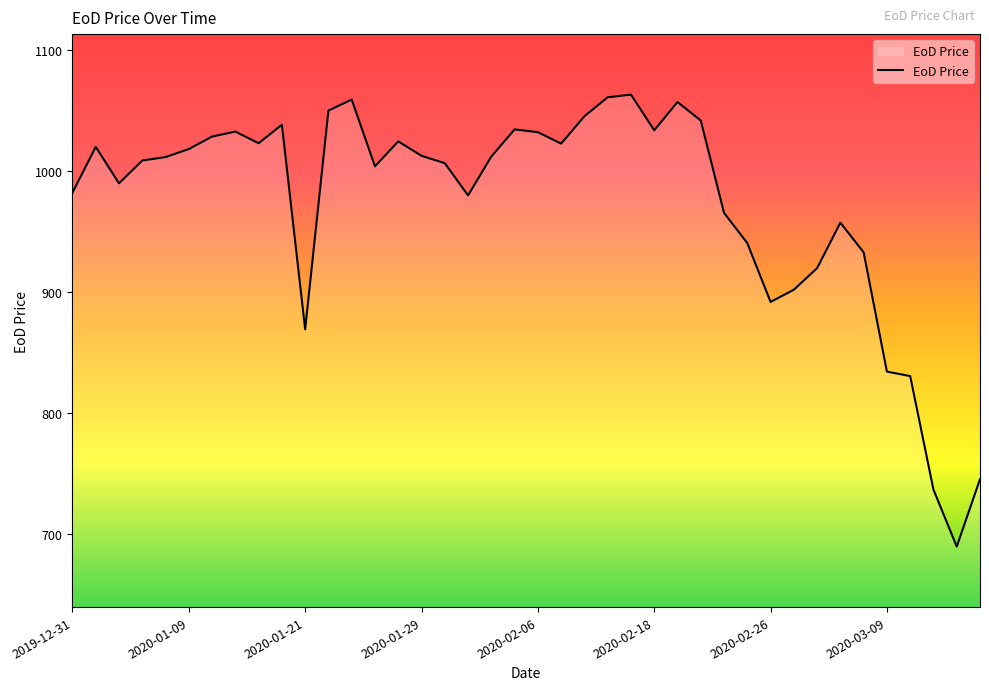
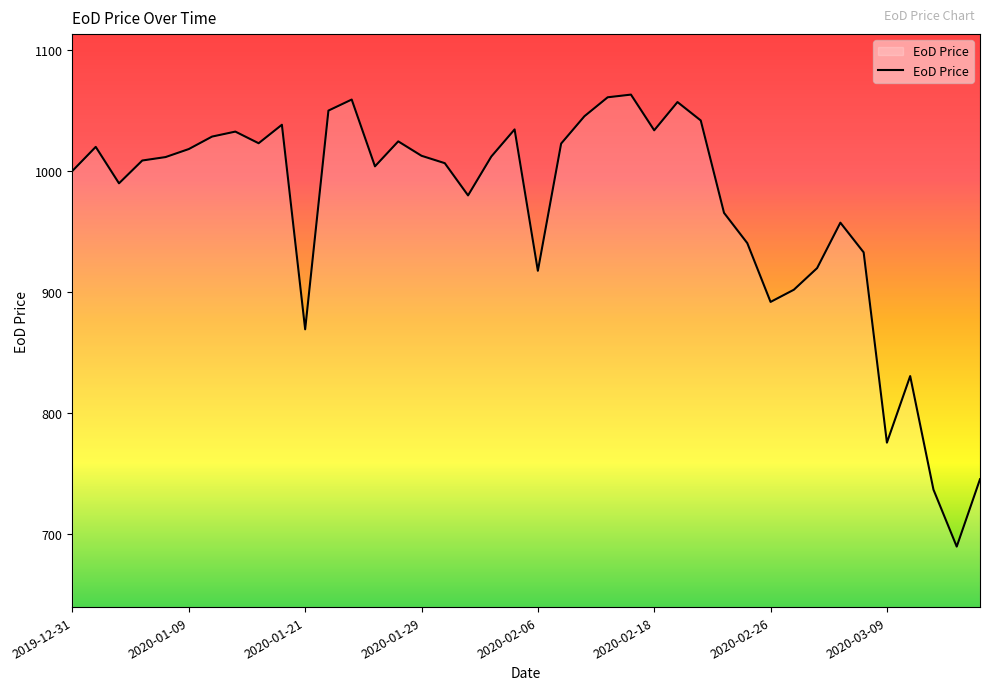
2019-12-31: 982 -> 1000
2020-02-06: 1032 -> 917
2020-03-09: 834 -> 775
